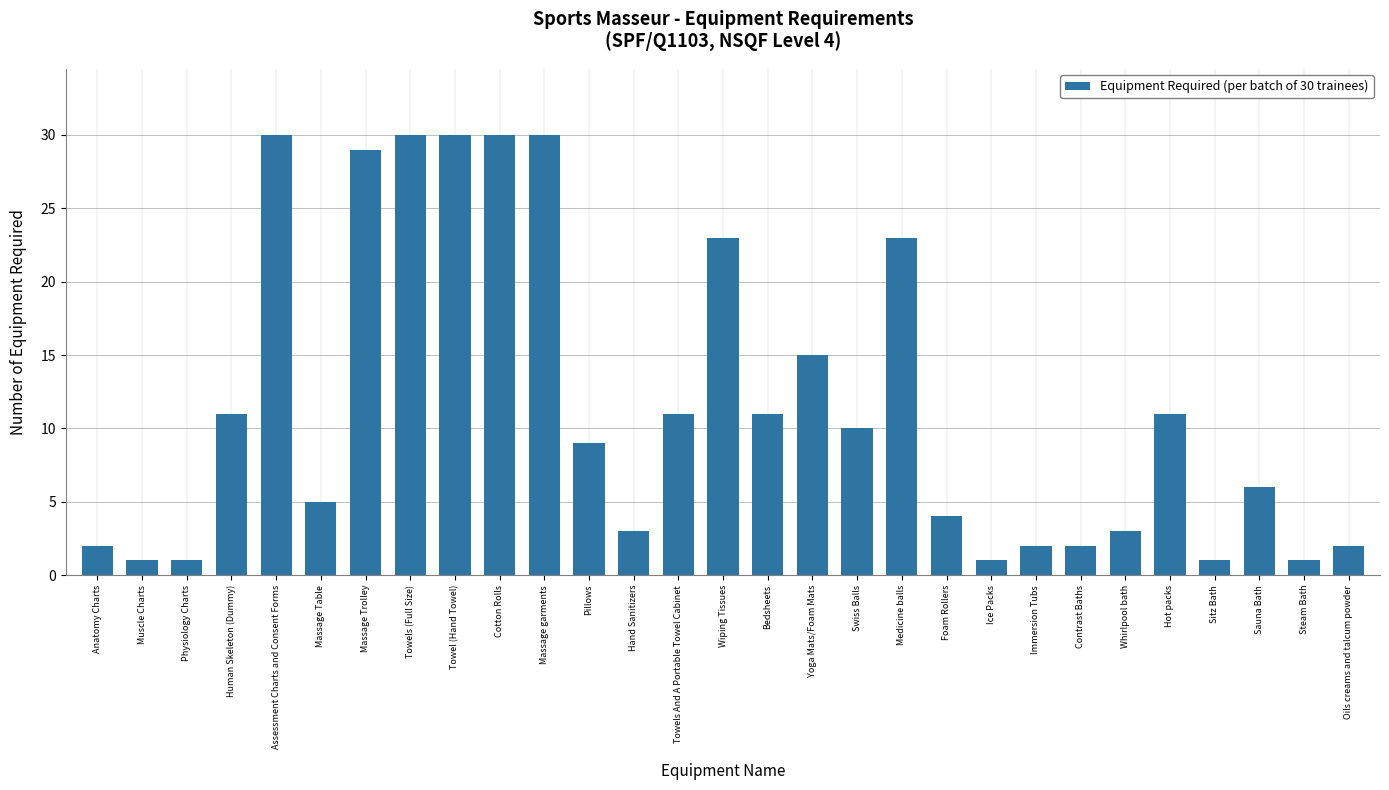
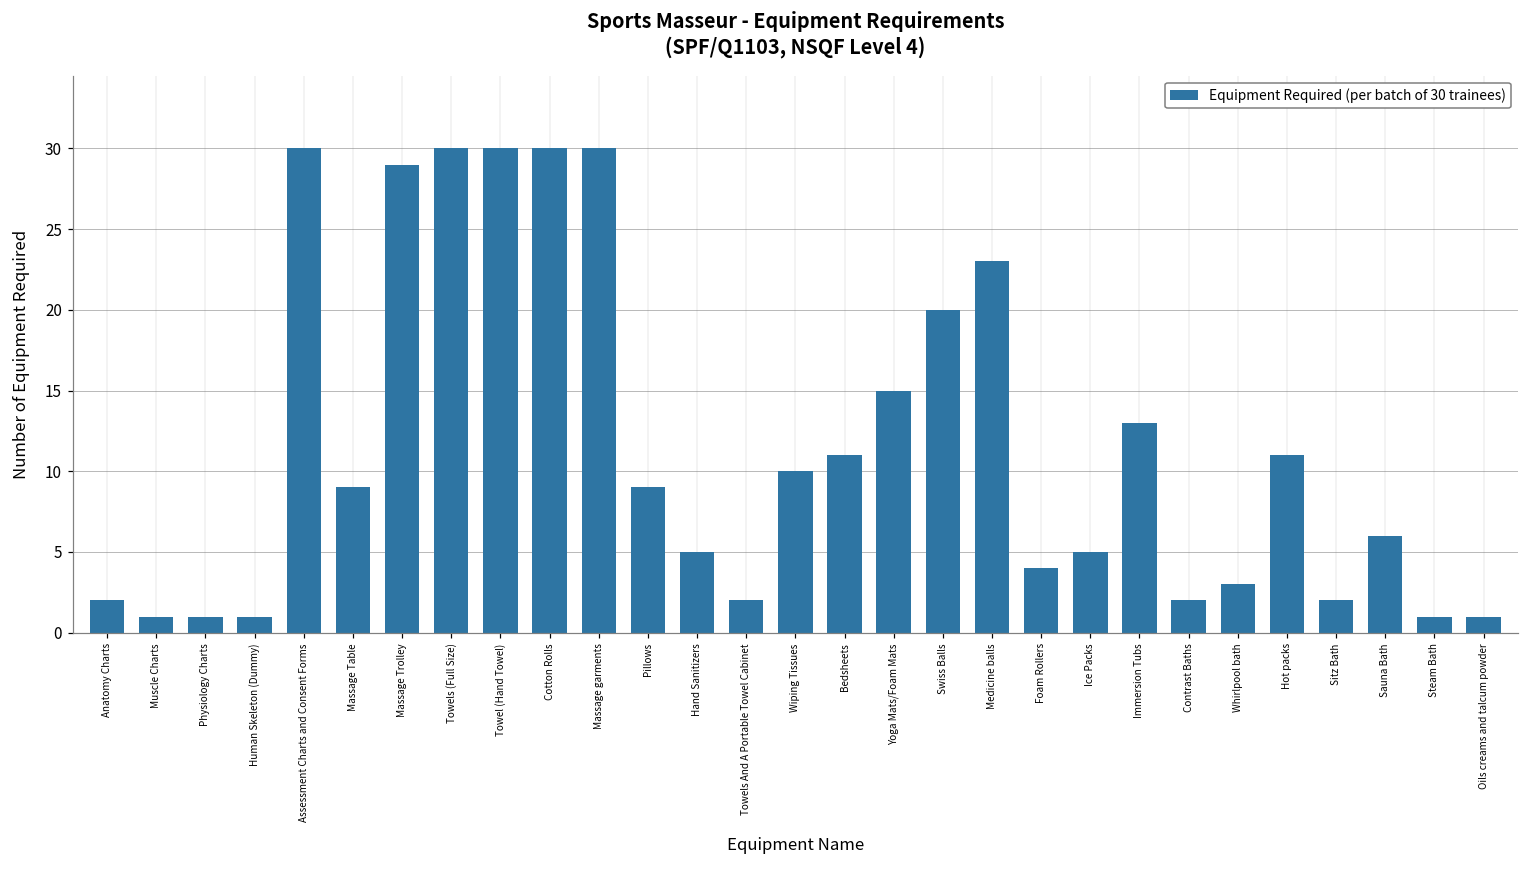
Human Skeleton (Dummy): 11 -> 1
Massage Table: 5 -> 9
Hand Sanitizers: 3 -> 5
Towels And A Portable Towel Cabinet: 11 -> 2
Wiping Tissues: 23 -> 10
Swiss Balls: 10 -> 20
Ice Packs: 1 -> 5
Immersion Tubs: 2 -> 13
Sitz Bath: 1 -> 2
Oils creams and talcum powder: 2 -> 1
